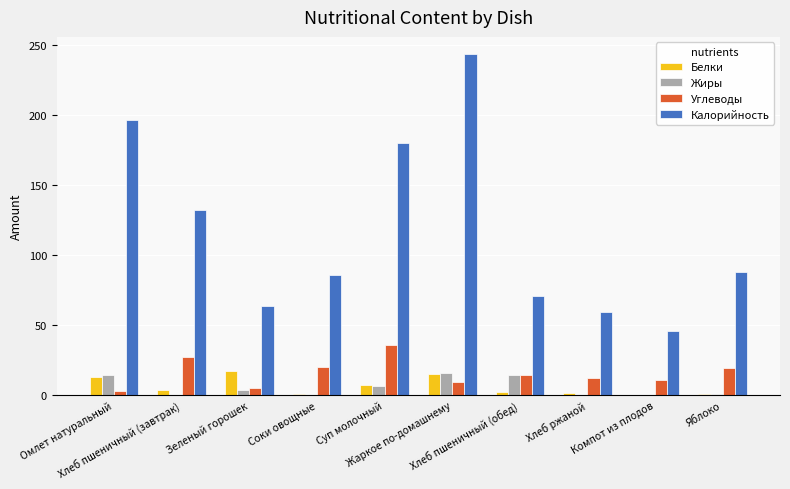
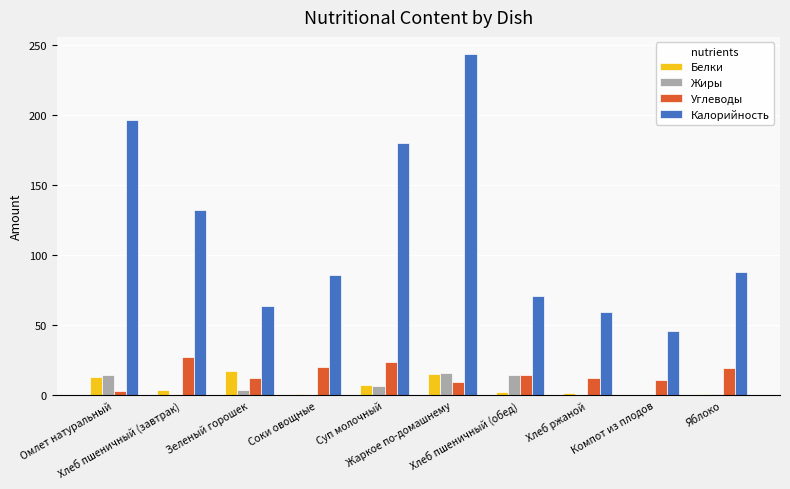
Углеводы, Зеленый горошек: 5 -> 12
Углеводы, Суп молочный: 36 -> 24
